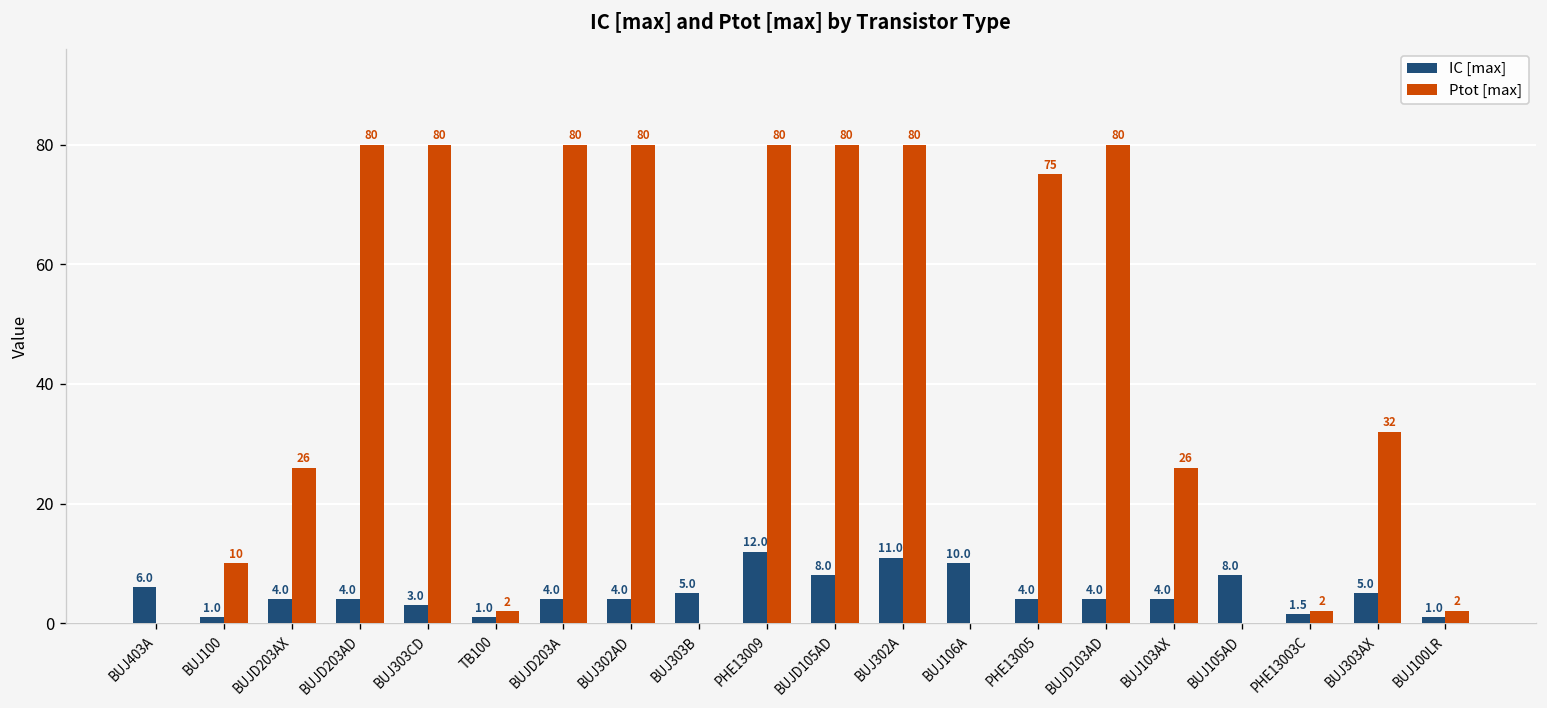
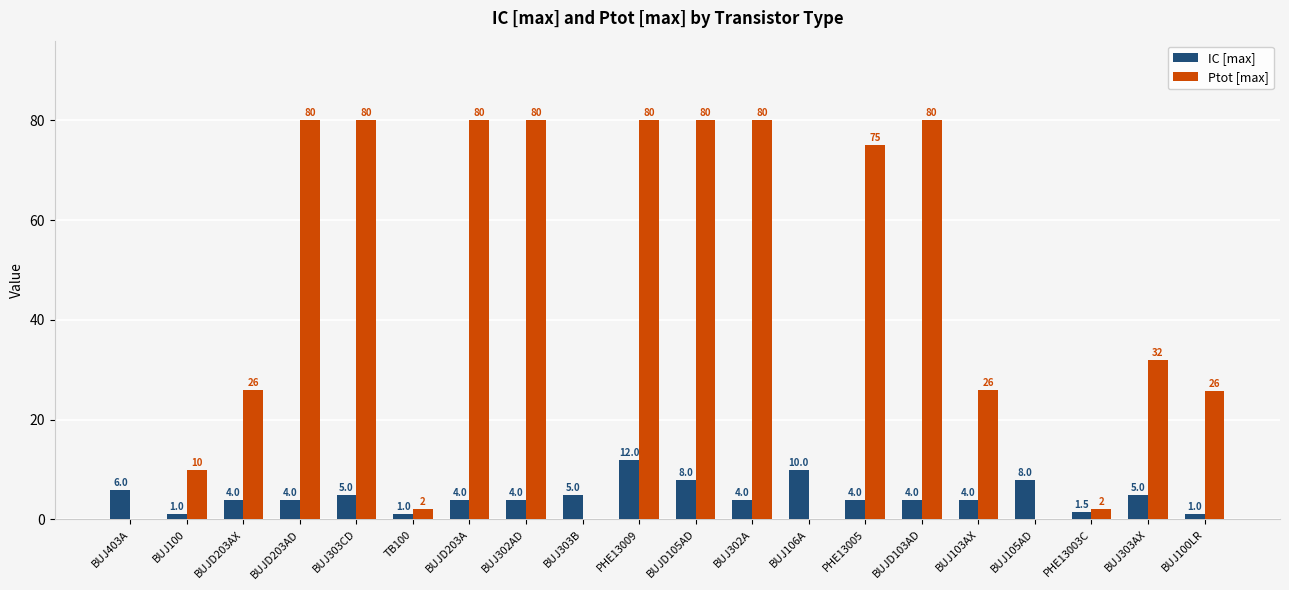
IC [max], BUJ303CD: 3.0 -> 5.0
IC [max], BUJ302A: 11.0 -> 4.0
Ptot [max], BUJ100LR: 2 -> 26
